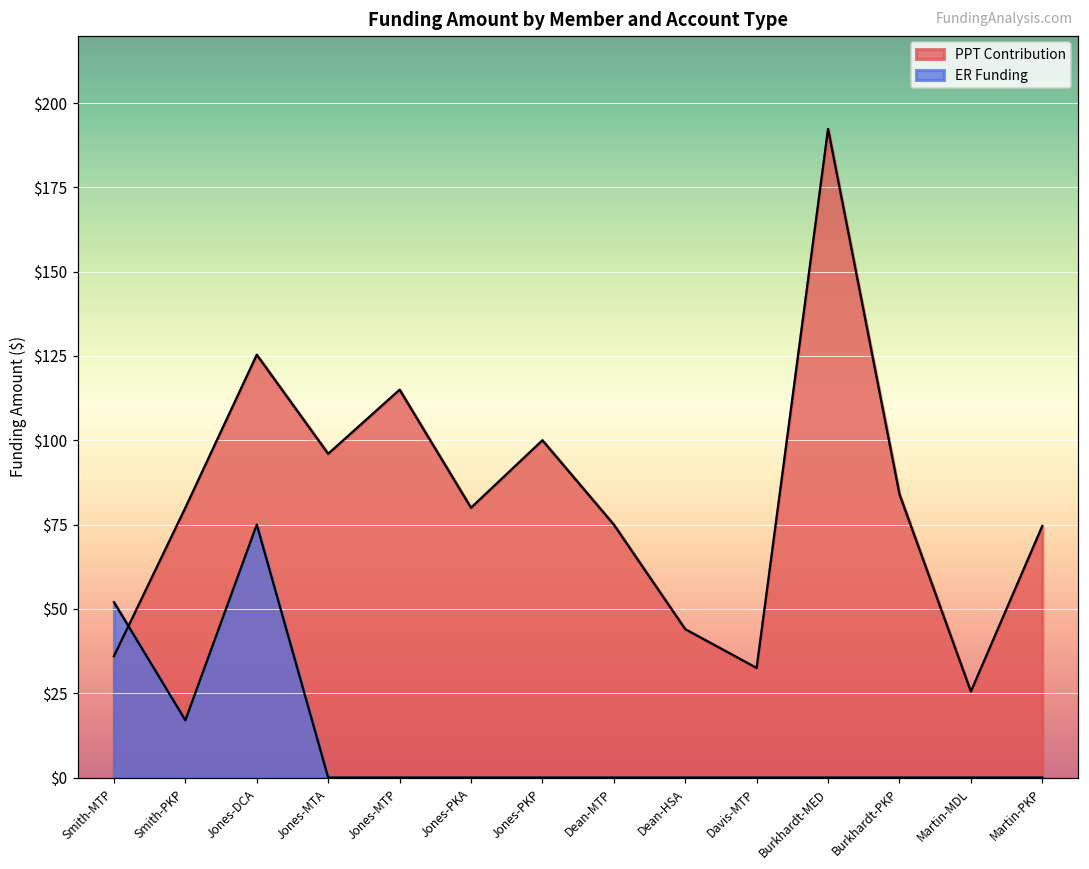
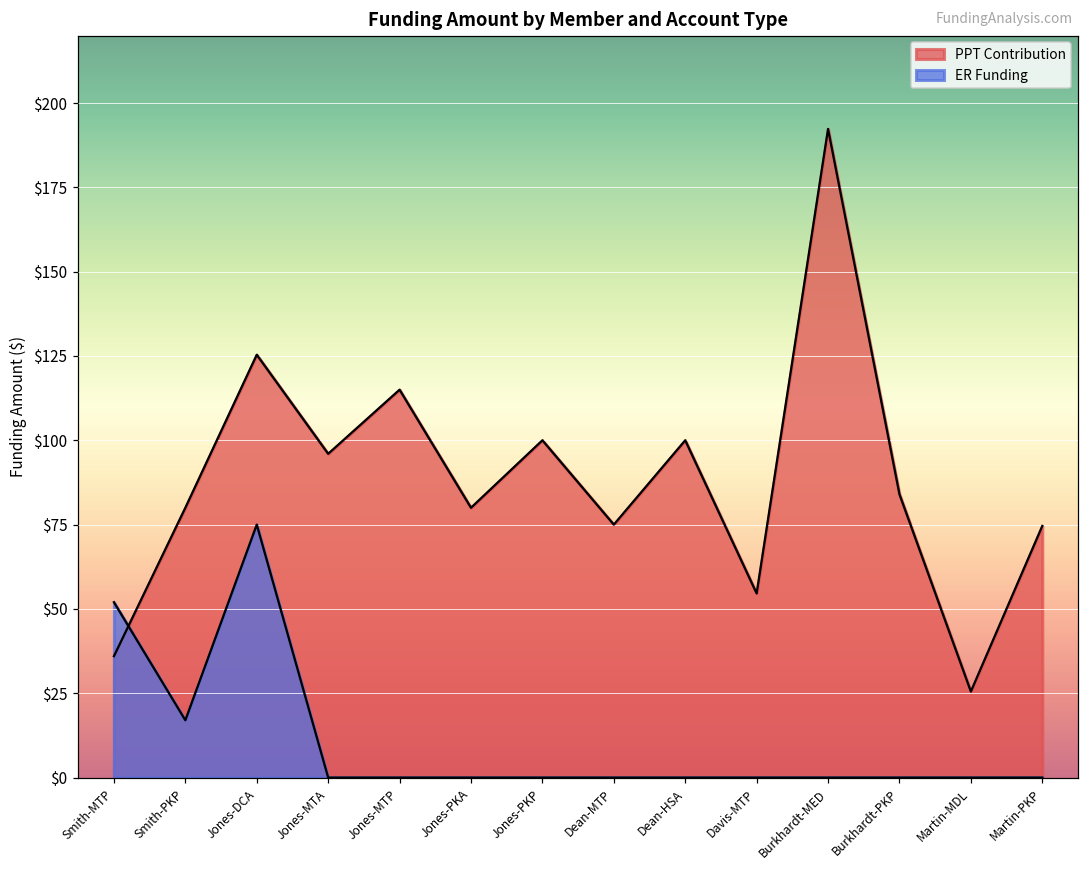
PPT Contribution, Dean-HSA: $44 -> $100
PPT Contribution, Davis-MTP: $33 -> $55
